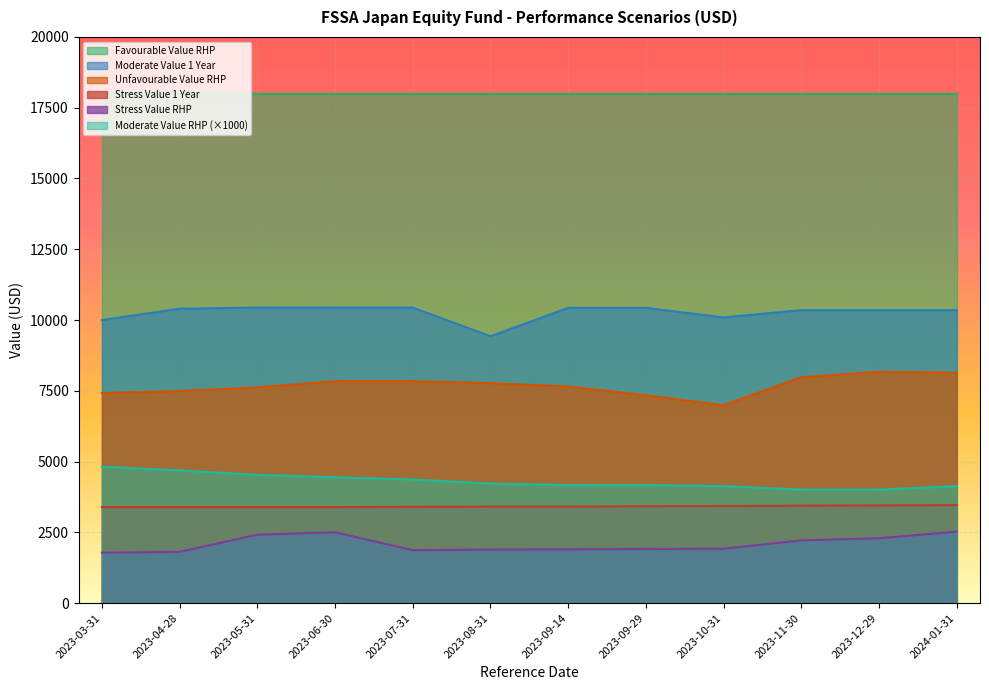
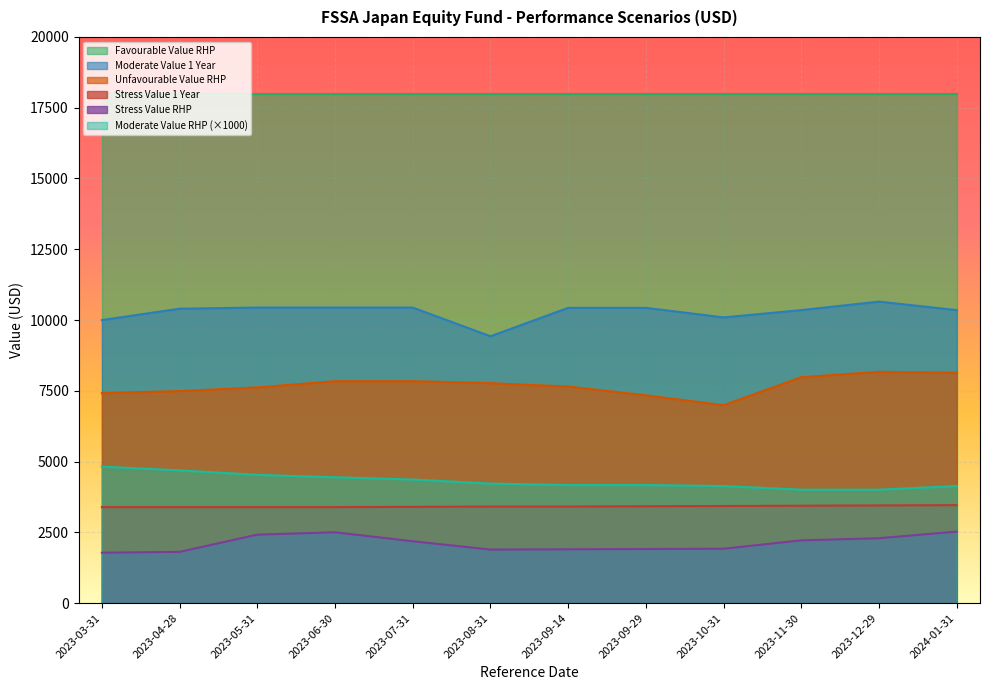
Stress Value RHP, 2023-07-31: 1900 -> 2200
Moderate Value 1 Year, 2023-12-29: 10400 -> 10700
